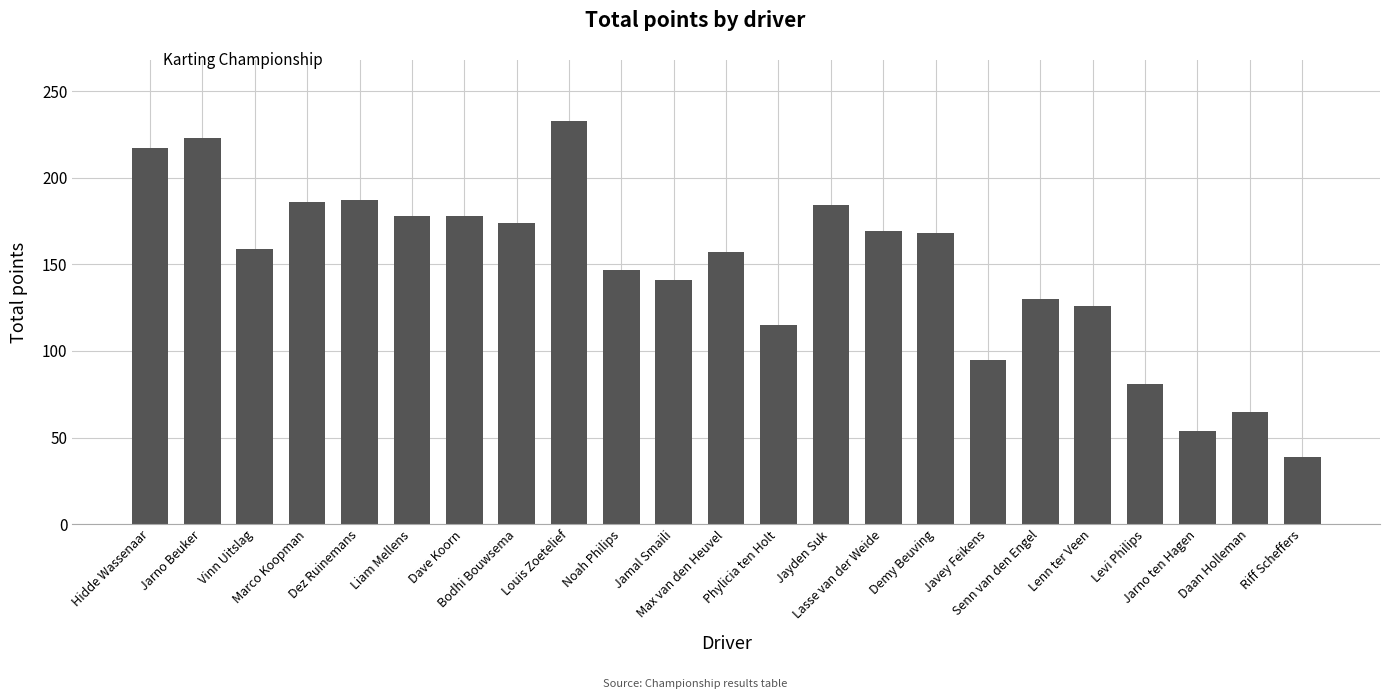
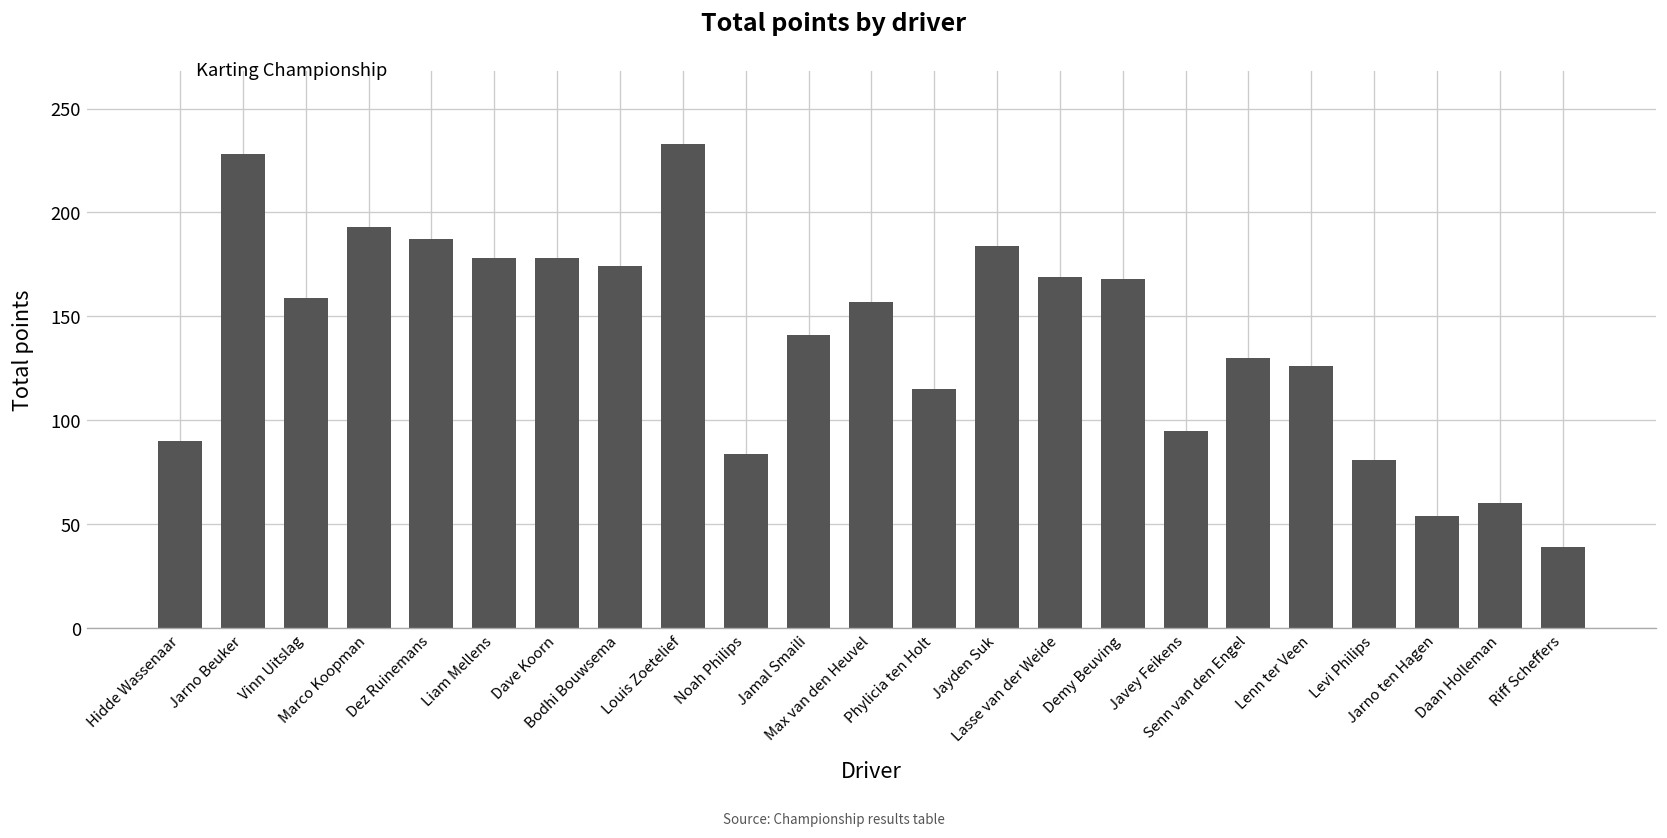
Hidde Wassenaar: 217 -> 90
Jarno Beuker: 223 -> 228
Marco Koopman: 186 -> 193
Noah Philips: 147 -> 84
Daan Holleman: 65 -> 60
